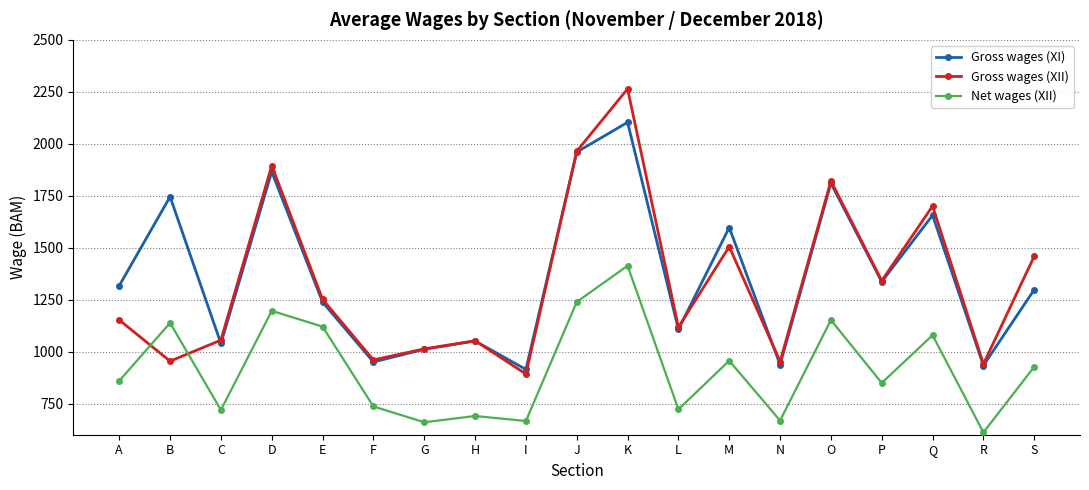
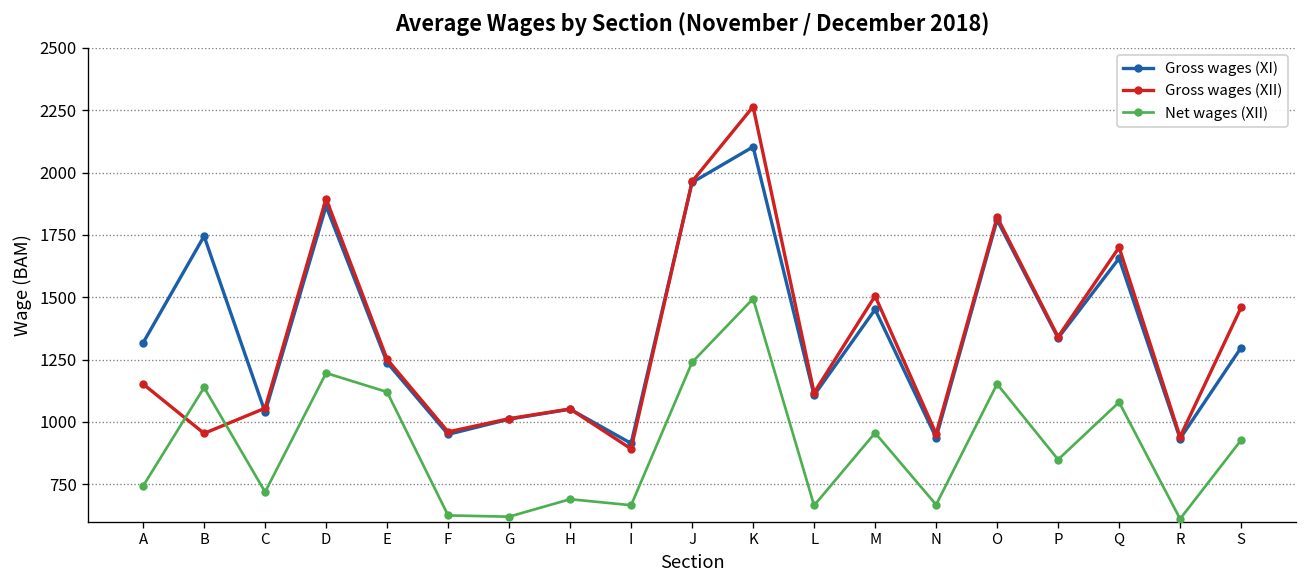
Net wages (XII), A: 860 -> 740
Net wages (XII), F: 740 -> 630
Net wages (XII), G: 660 -> 620
Net wages (XII), K: 1410 -> 1490
Net wages (XII), L: 720 -> 670
Gross wages (XI), M: 1600 -> 1450
